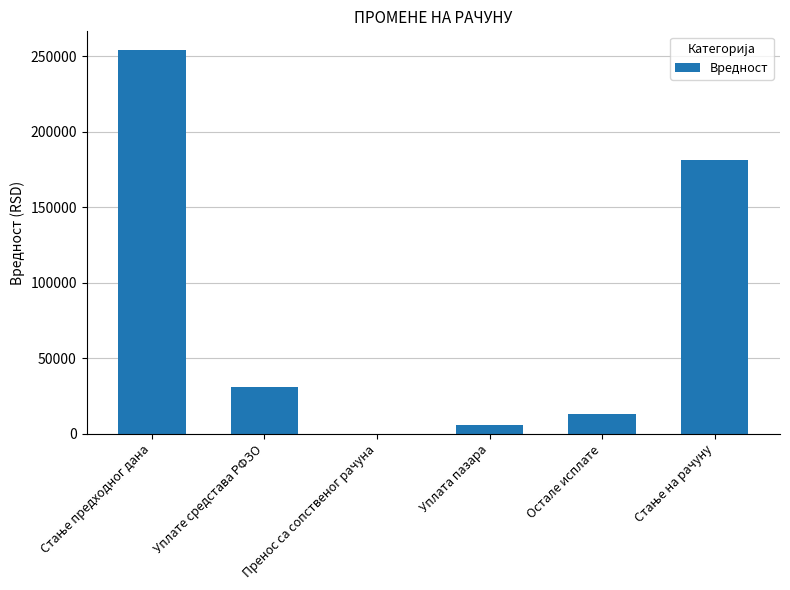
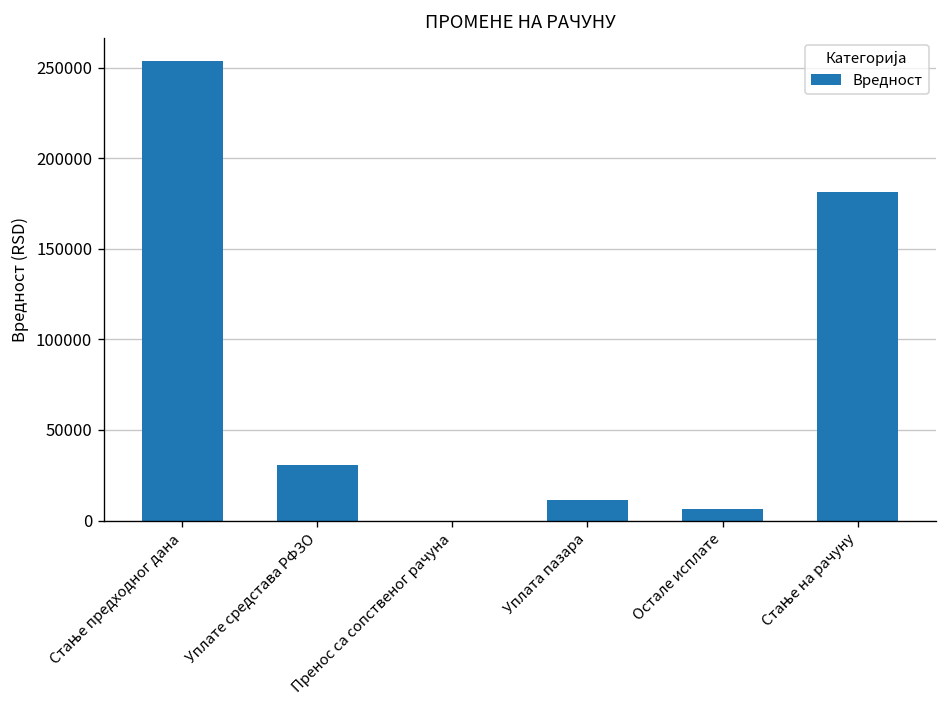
Уплата пазара: 6000 -> 11000
Остале исплате: 13000 -> 6000
